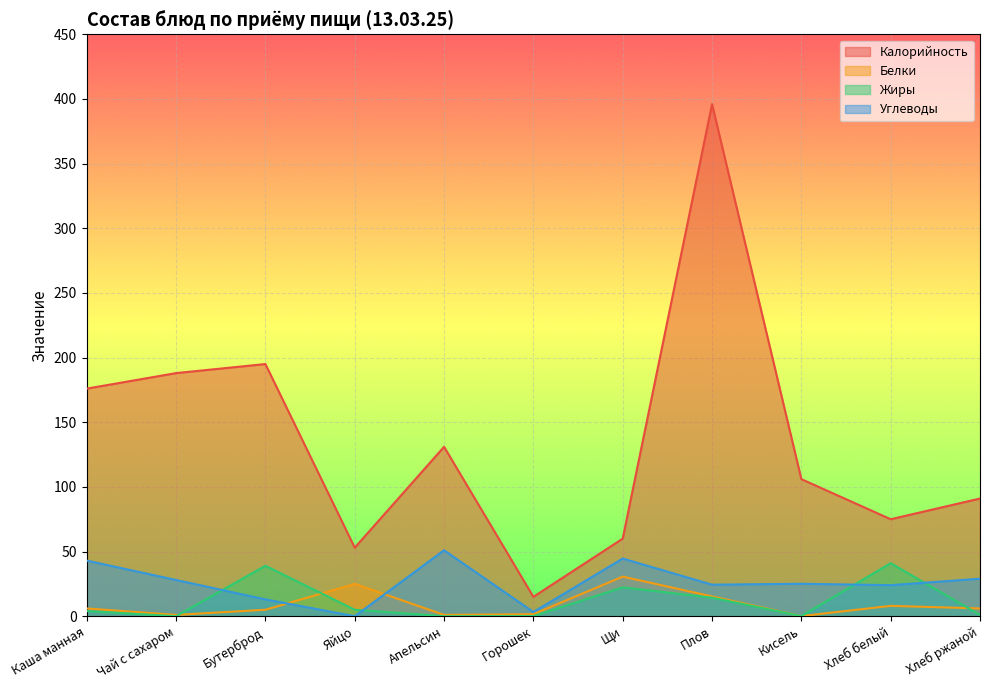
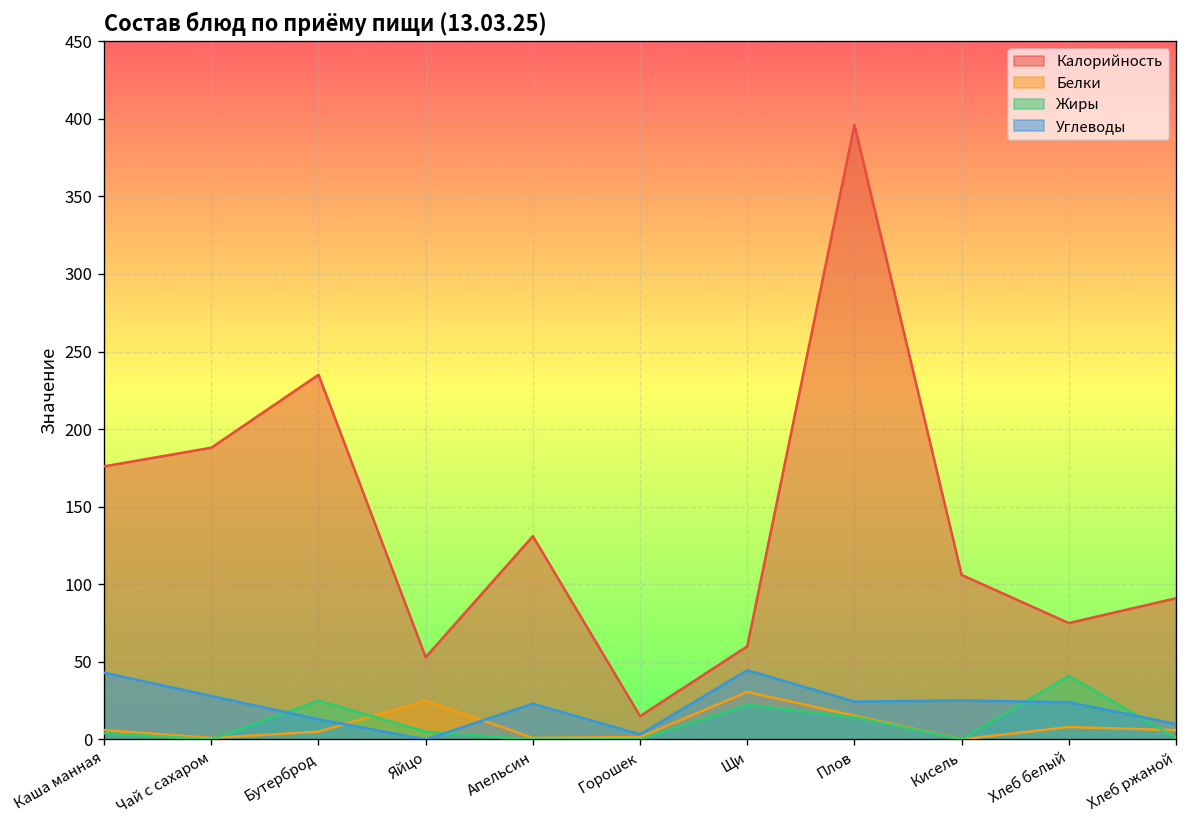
Калорийность, Бутерброд: 195 -> 235
Жиры, Бутерброд: 39 -> 25
Углеводы, Апельсин: 51 -> 23
Углеводы, Хлеб ржаной: 29 -> 10
